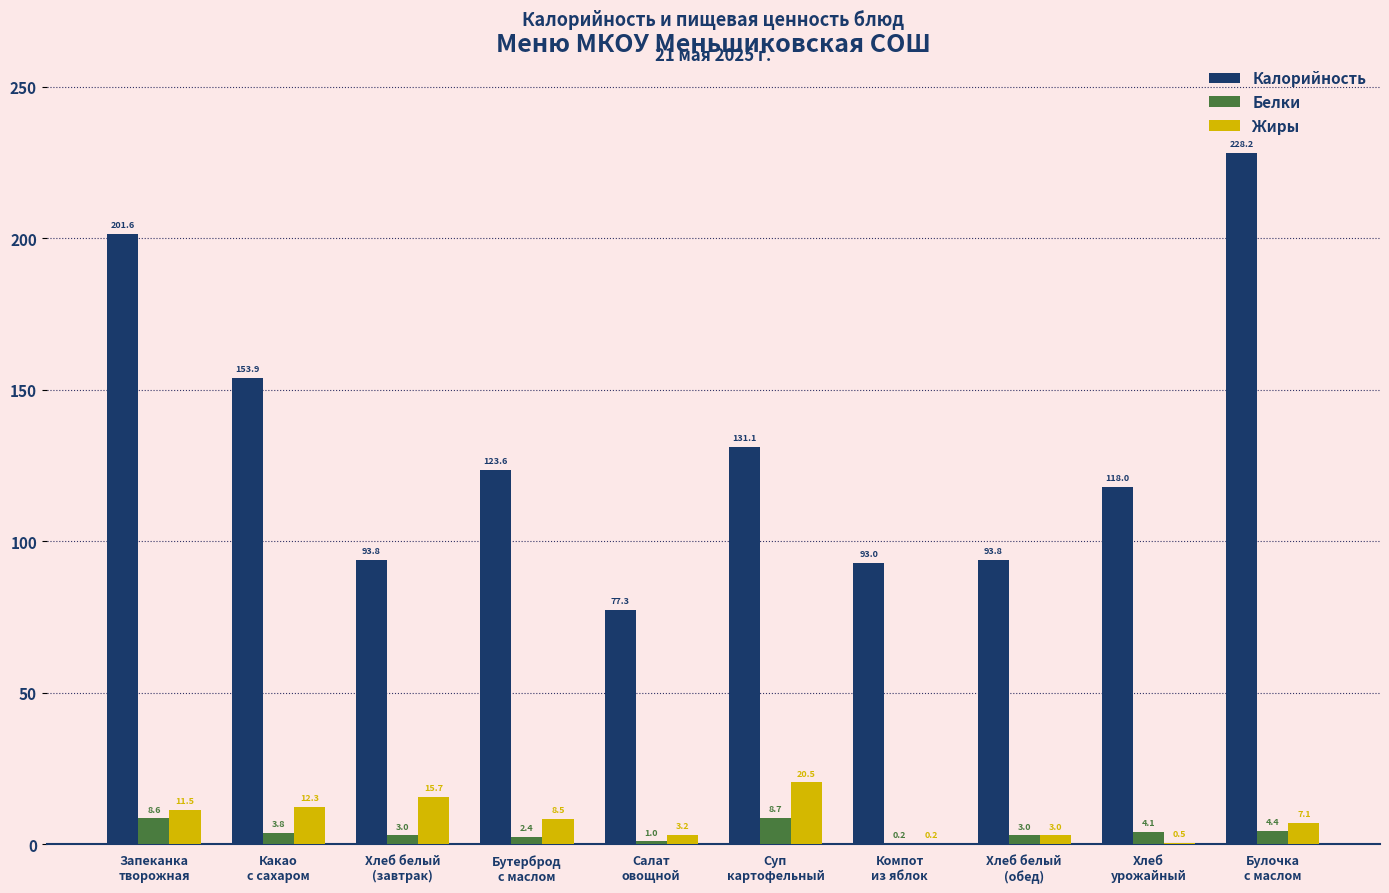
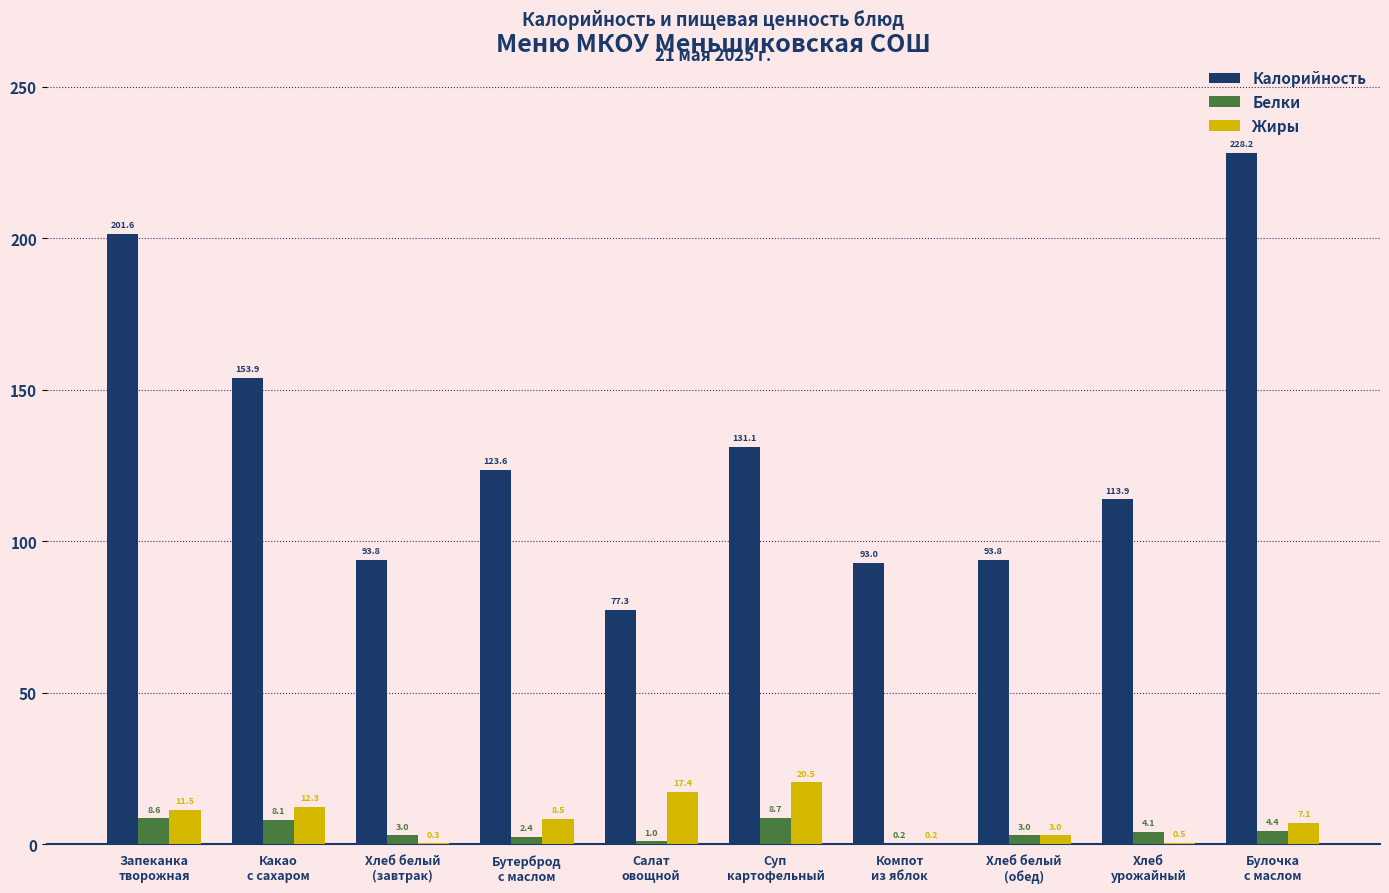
Белки, Какао с сахаром: 3.8 -> 8.1
Жиры, Хлеб белый (завтрак): 15.7 -> 0.3
Жиры, Салат овощной: 3.2 -> 17.4
Калорийность, Хлеб урожайный: 118.0 -> 113.9
